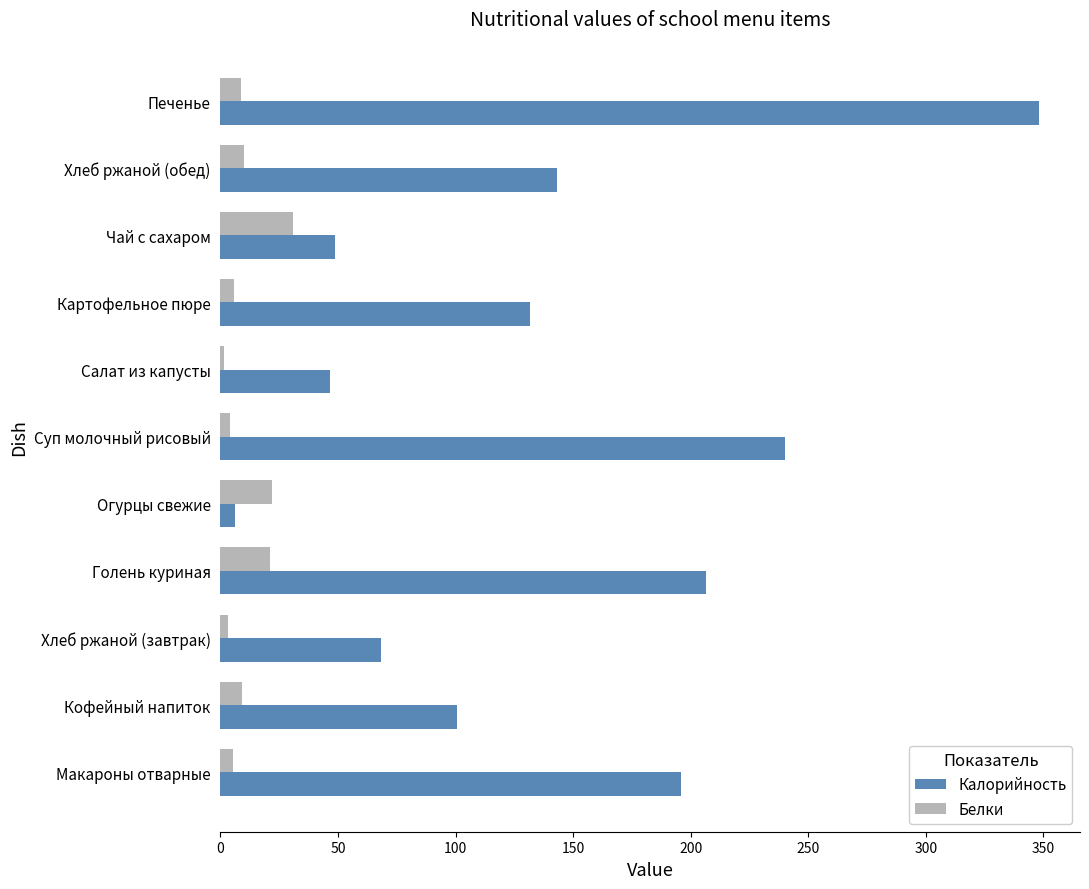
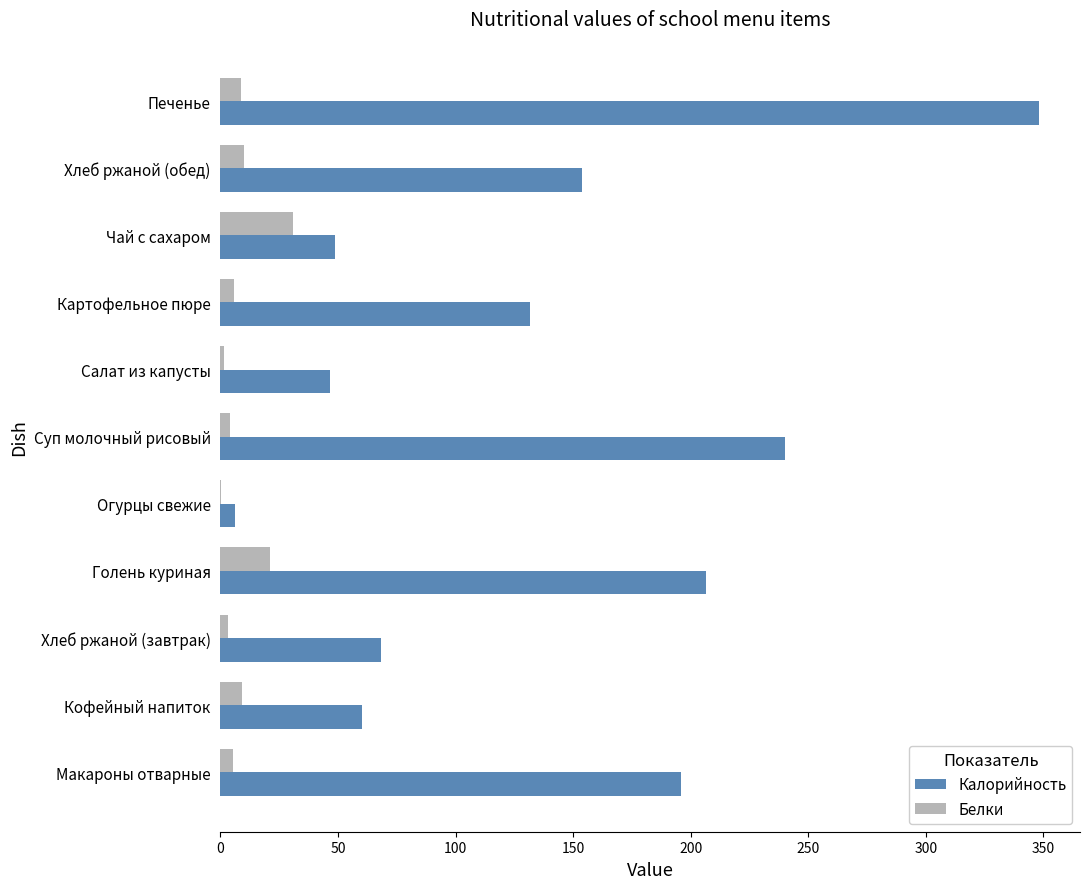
Калорийность, Хлеб ржаной (обед): 143 -> 154
Белки, Огурцы свежие: 22 -> 0
Калорийность, Кофейный напиток: 101 -> 60
